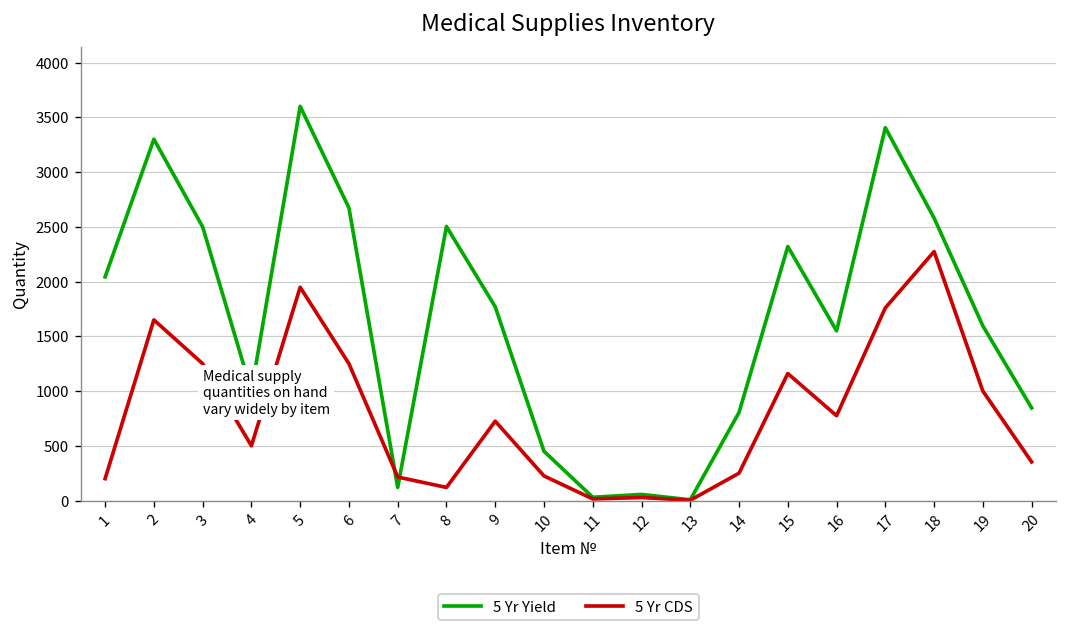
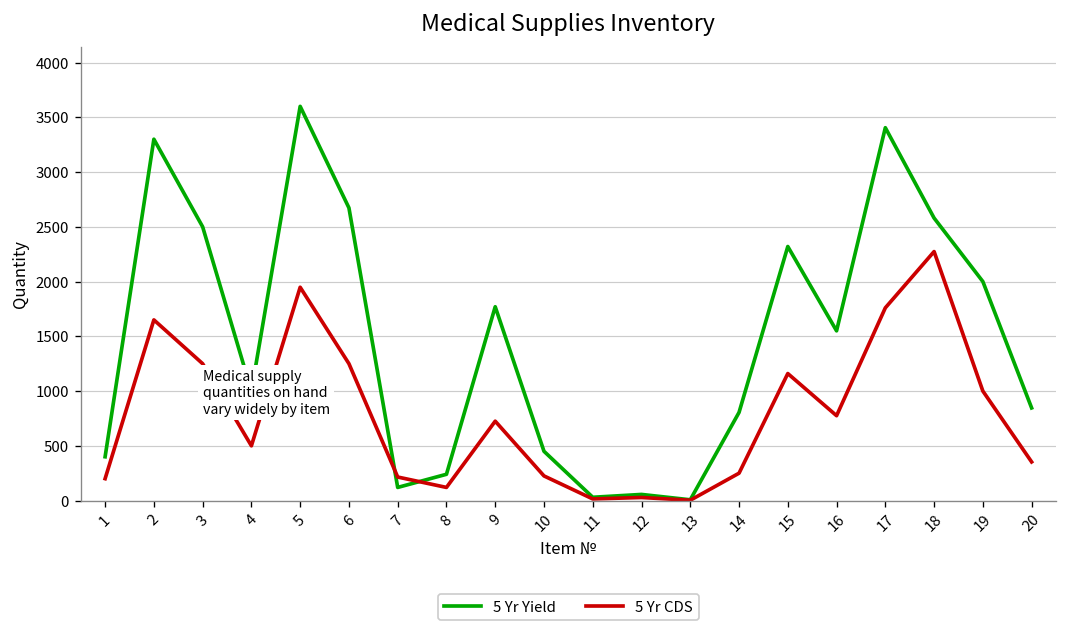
5 Yr Yield, 1: 2000 -> 400
5 Yr Yield, 8: 2500 -> 200
5 Yr Yield, 19: 1600 -> 2000
